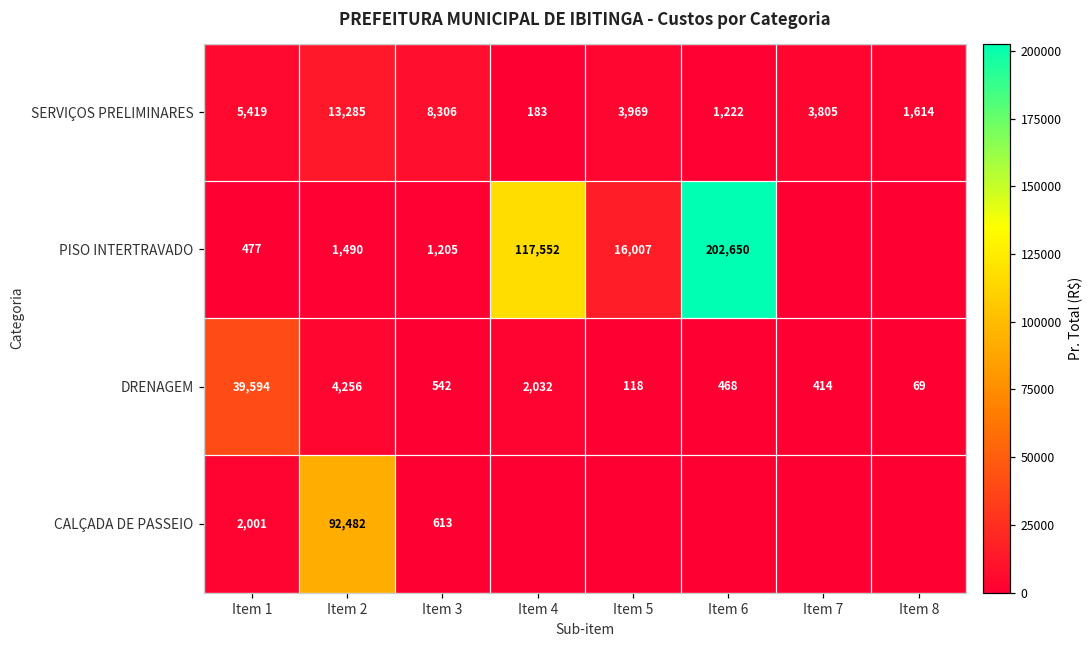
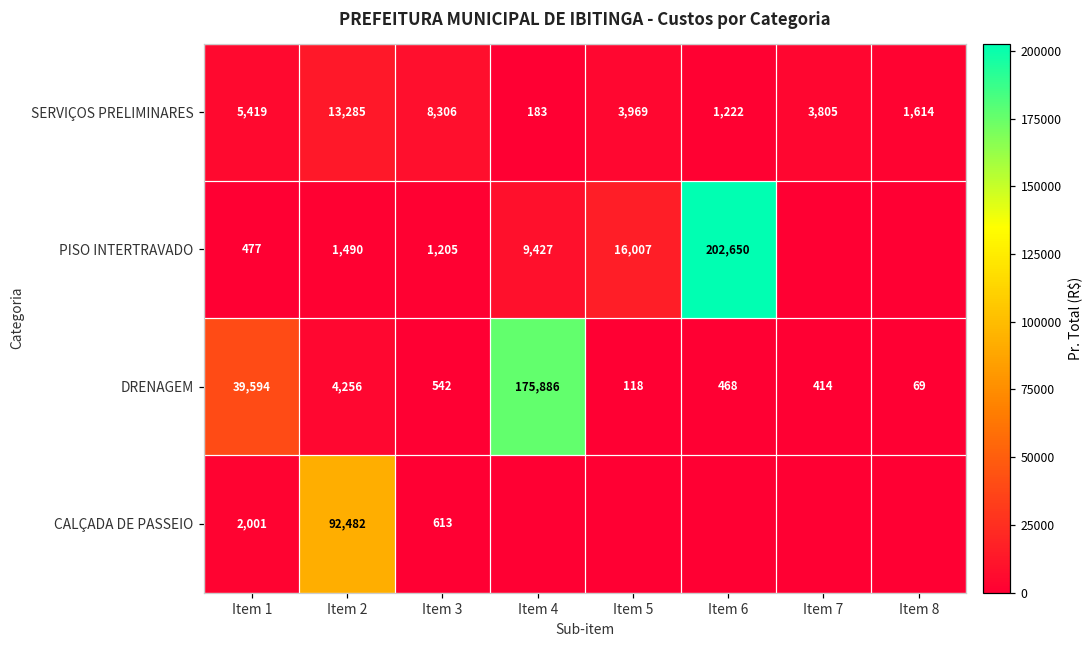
PISO INTERTRAVADO, Item 4: 117,552 -> 9,427
DRENAGEM, Item 4: 2,032 -> 175,886
